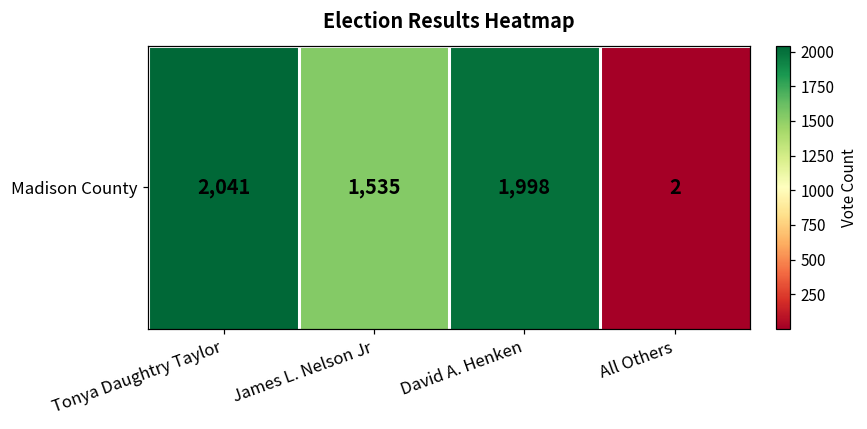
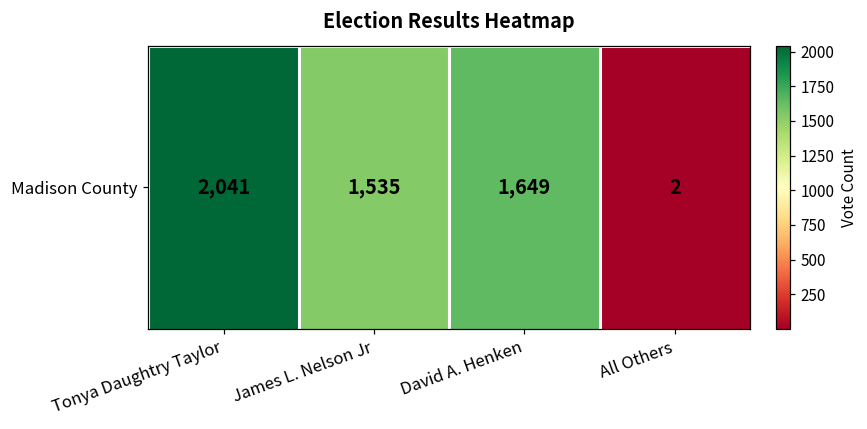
Madison County, David A. Henken: 1,998 -> 1,649
